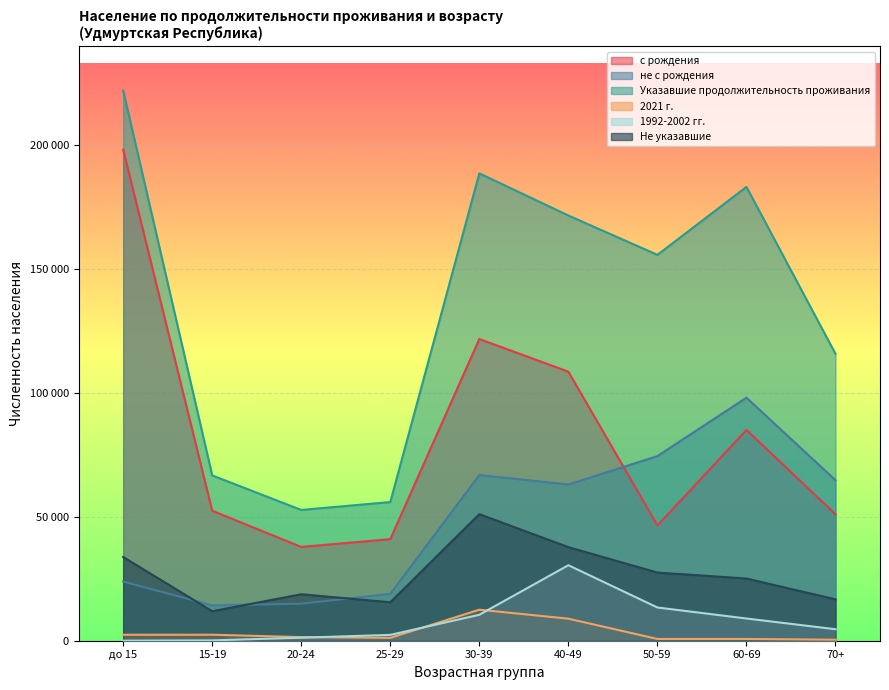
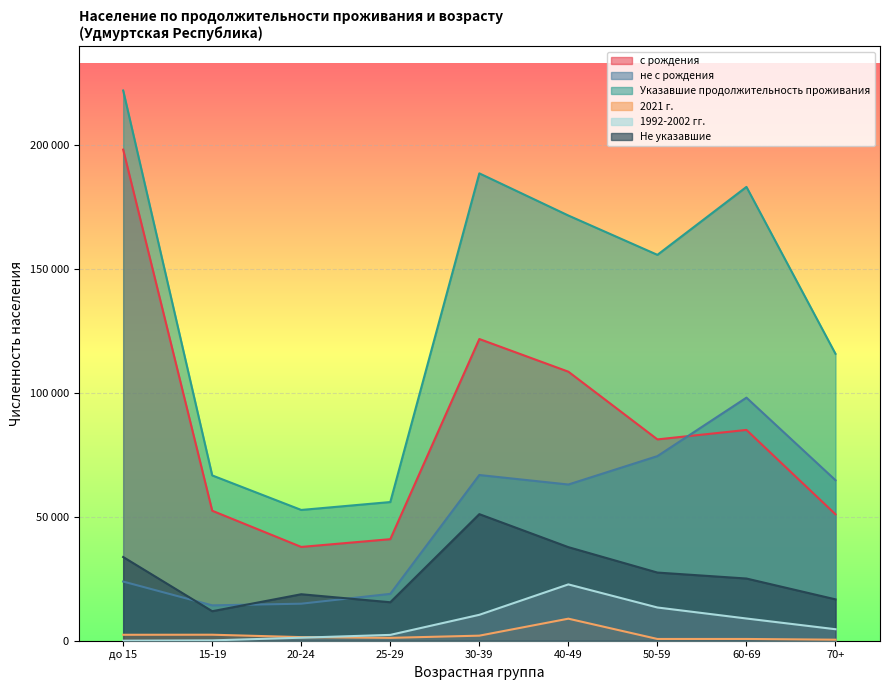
2021 г., 30-39: 13000 -> 2000
1992-2002 гг., 40-49: 30000 -> 23000
с рождения, 50-59: 47000 -> 81000
